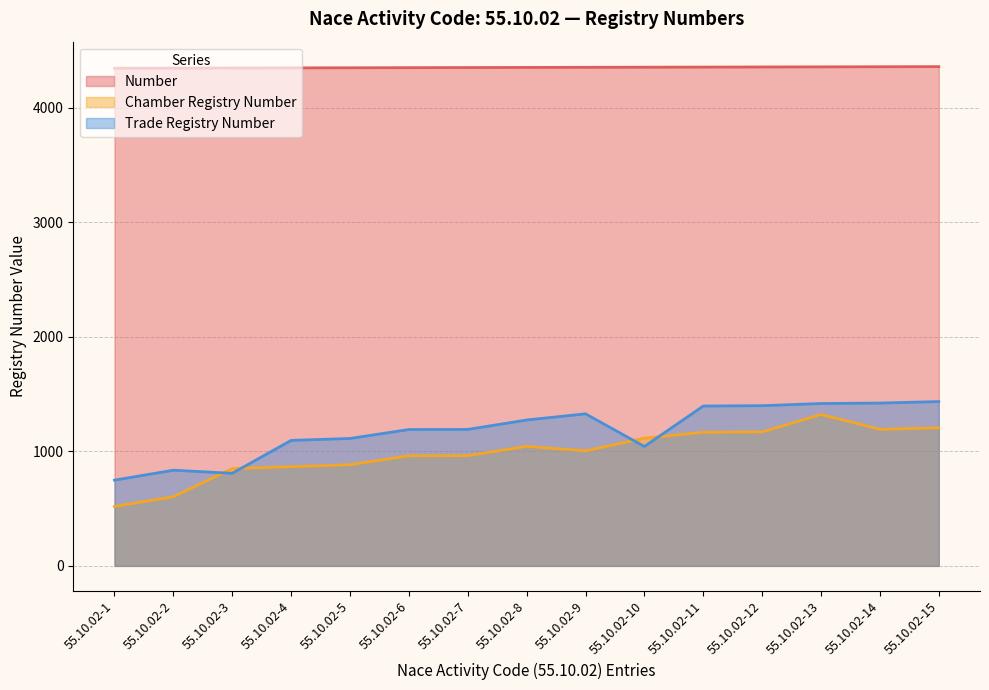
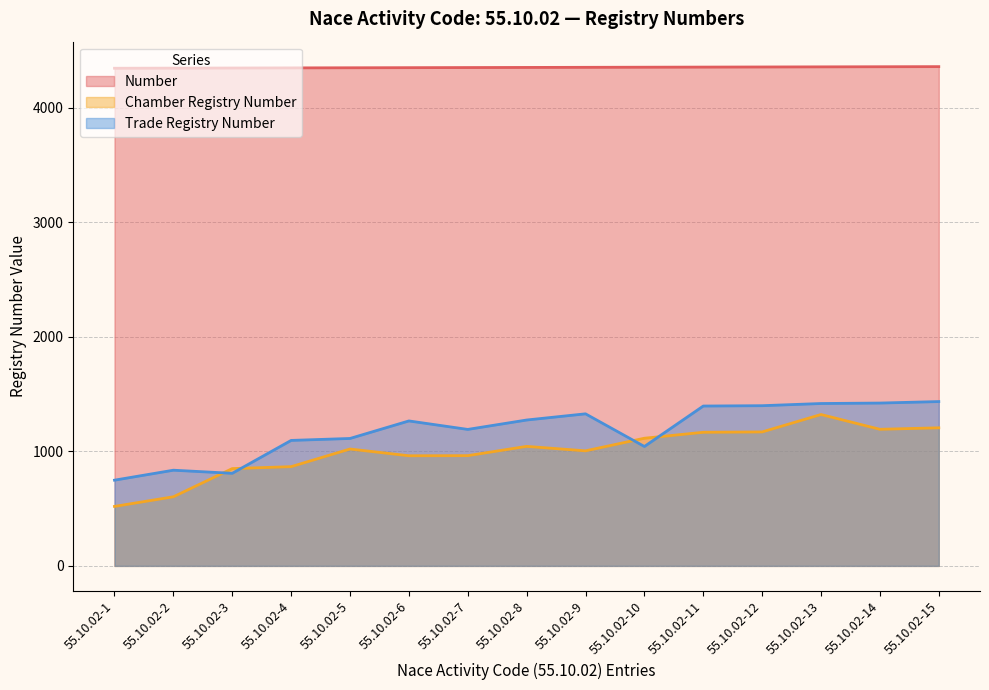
Chamber Registry Number, 55.10.02-5: 880 -> 1020
Trade Registry Number, 55.10.02-6: 1190 -> 1270
